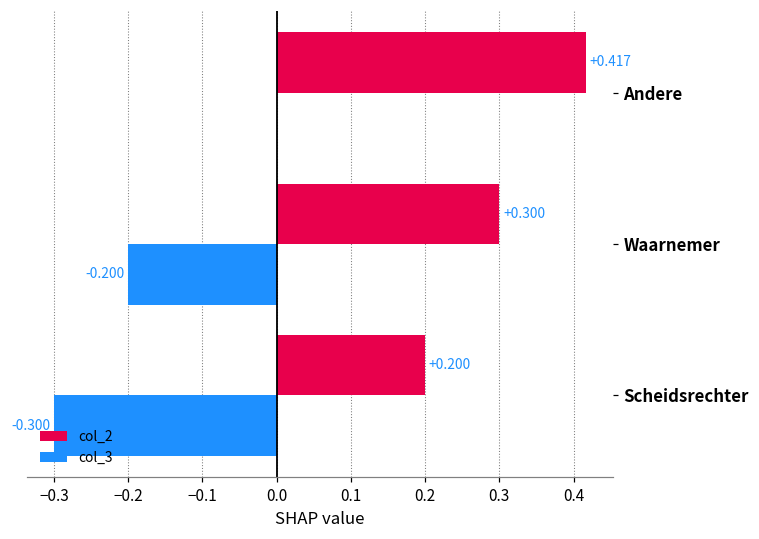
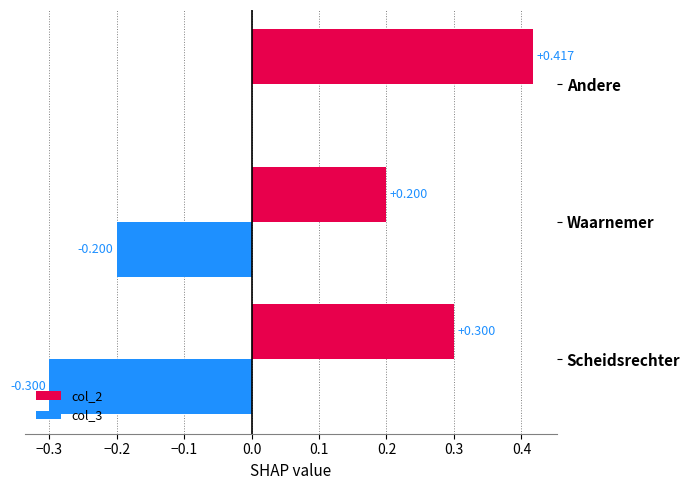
col_2, Waarnemer: +0.300 -> +0.200
col_2, Scheidsrechter: +0.200 -> +0.300
